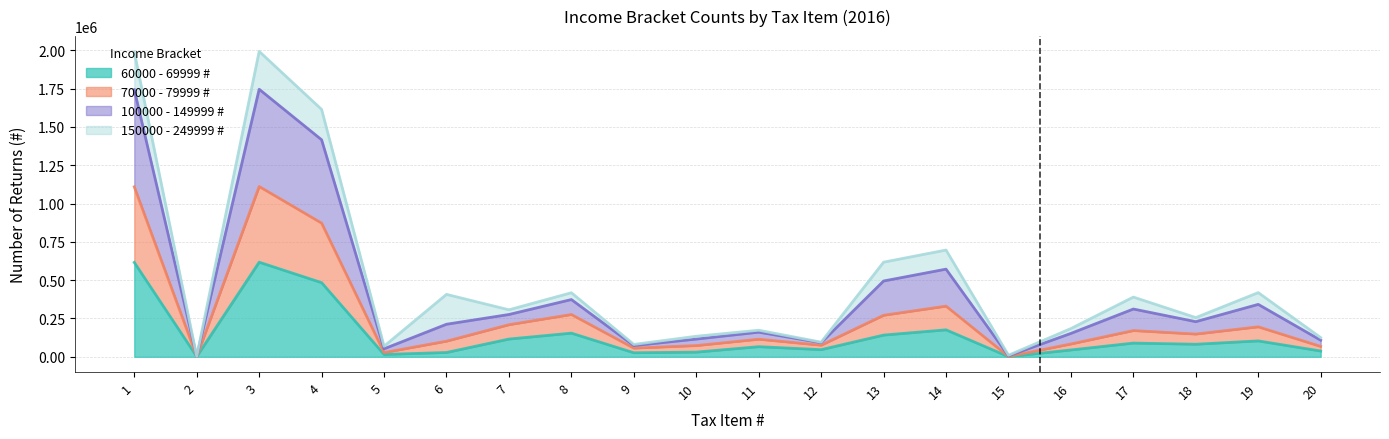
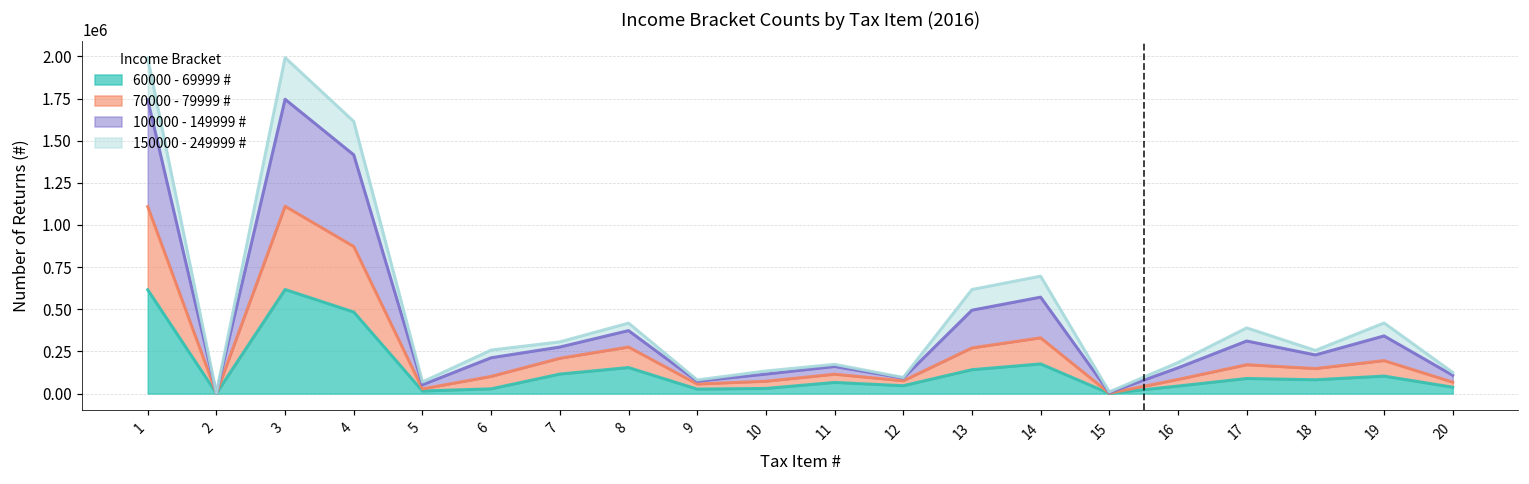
150000 - 249999 #, 6: 190000 -> 50000
